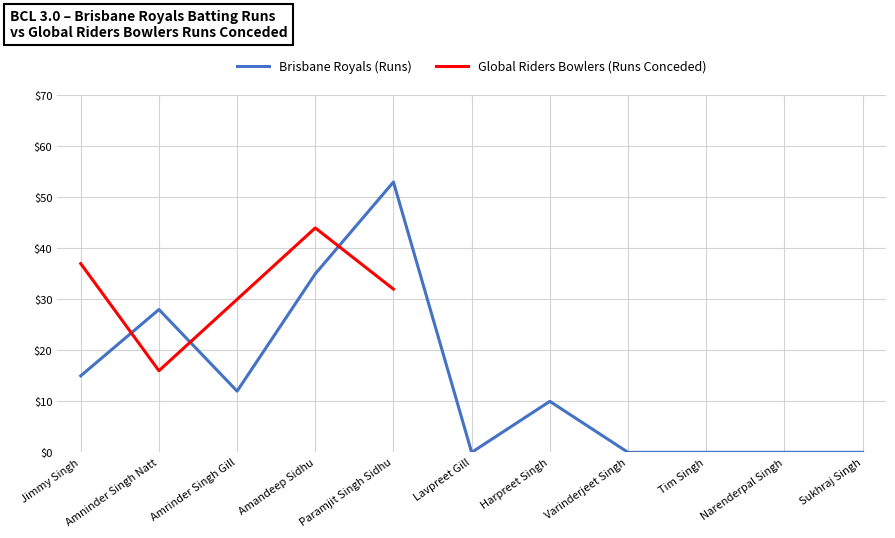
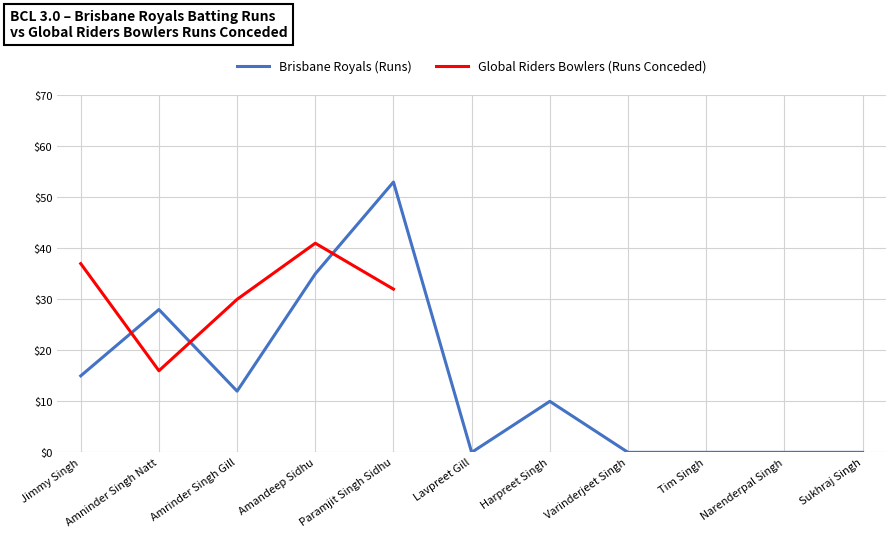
Global Riders Bowlers (Runs Conceded), Amandeep Sidhu: $44 -> $41
